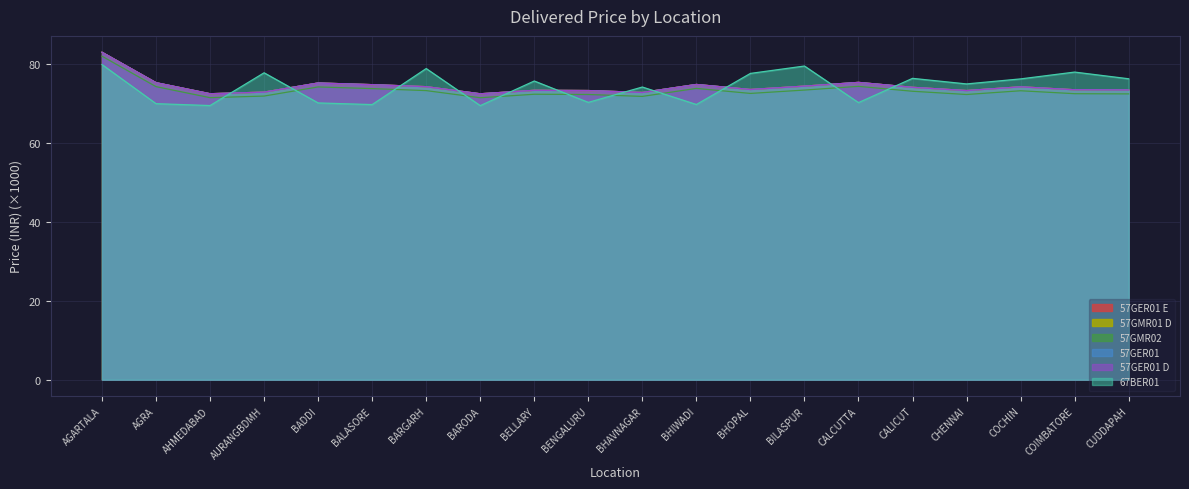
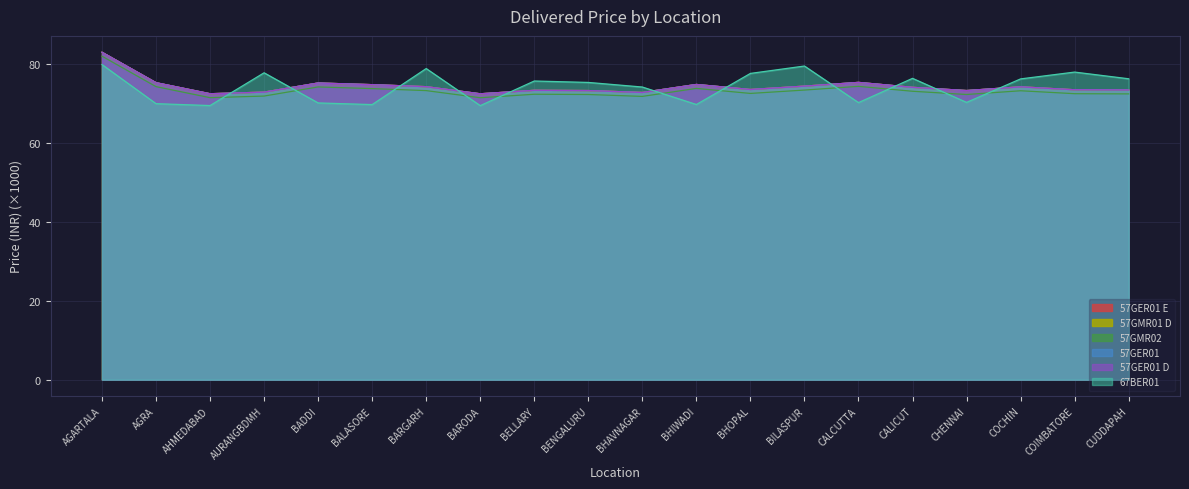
67BER01, BENGALURU: 70 -> 75
67BER01, CHENNAI: 75 -> 70
